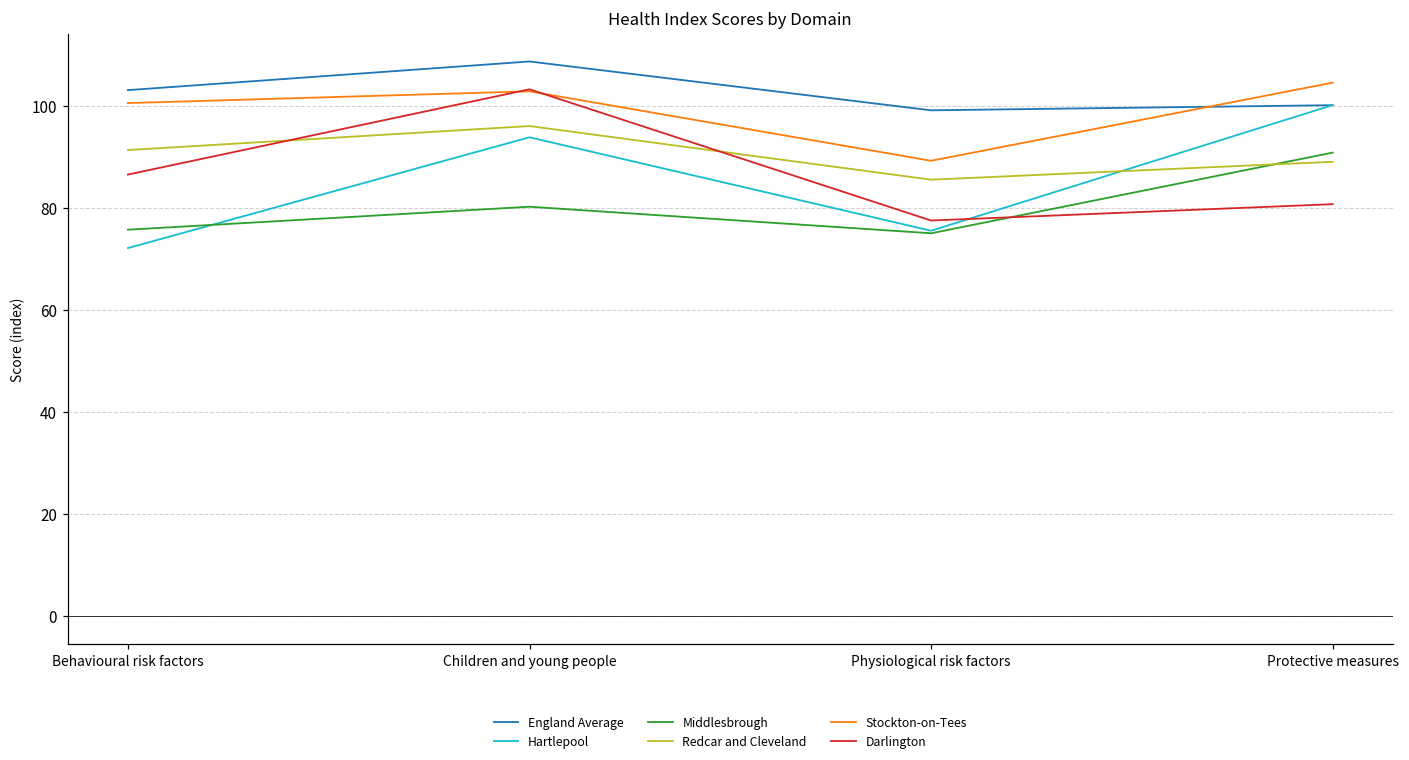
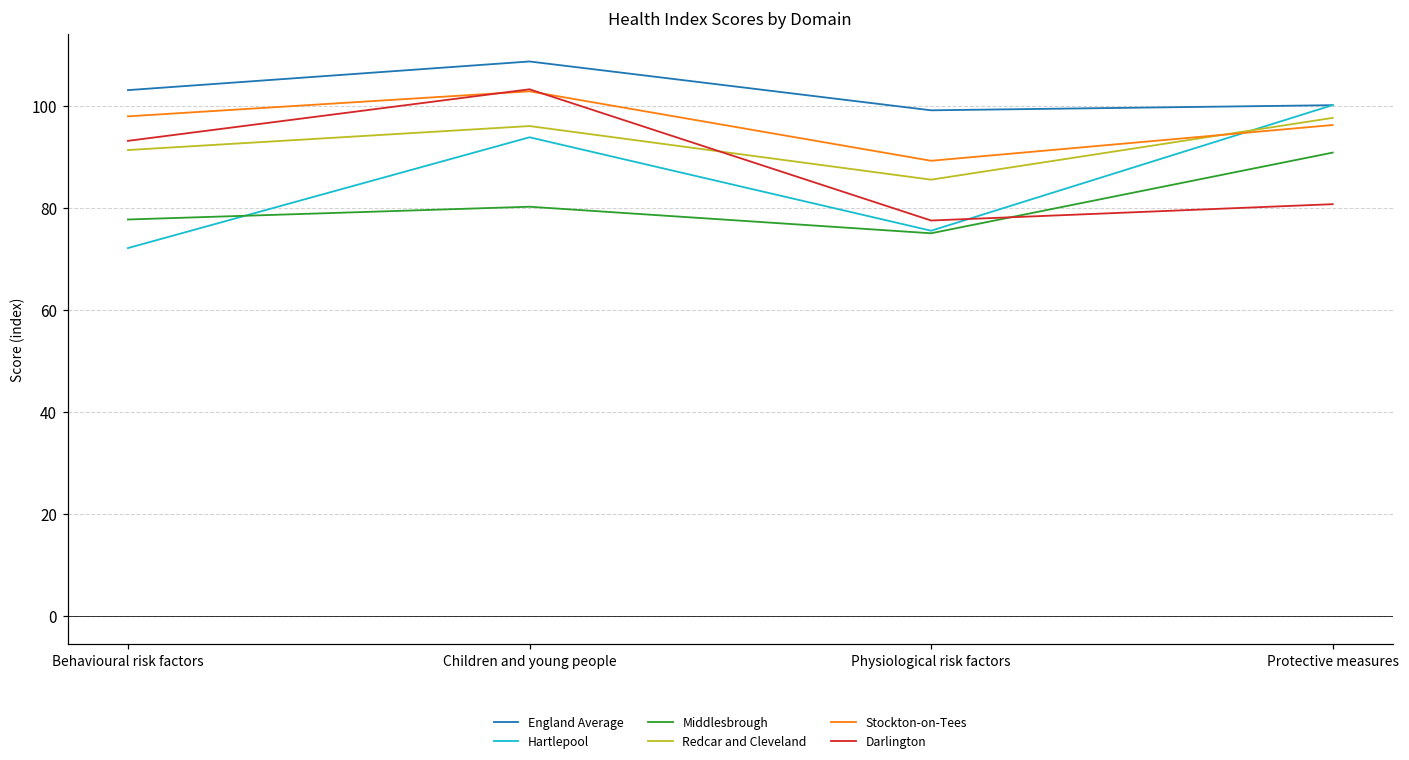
Middlesbrough, Behavioural risk factors: 76 -> 78
Stockton-on-Tees, Behavioural risk factors: 101 -> 98
Darlington, Behavioural risk factors: 87 -> 93
Redcar and Cleveland, Protective measures: 89 -> 98
Stockton-on-Tees, Protective measures: 105 -> 96
